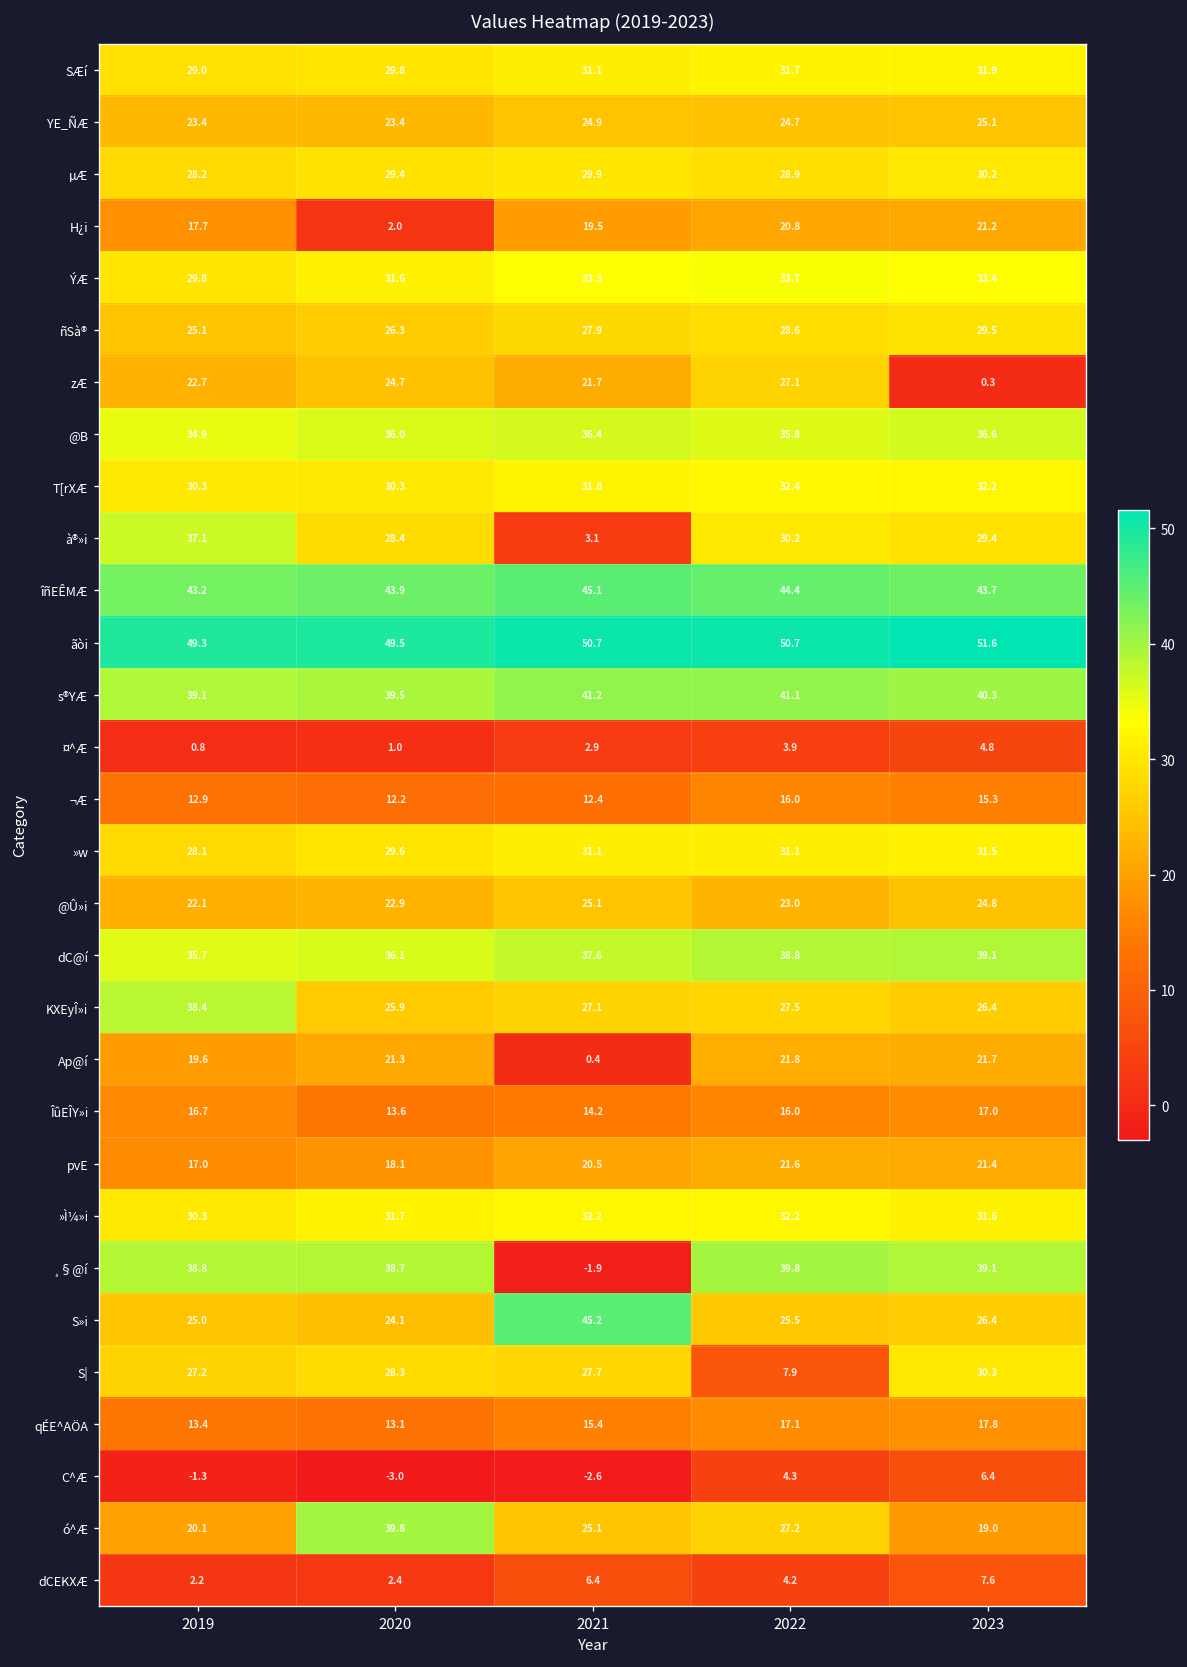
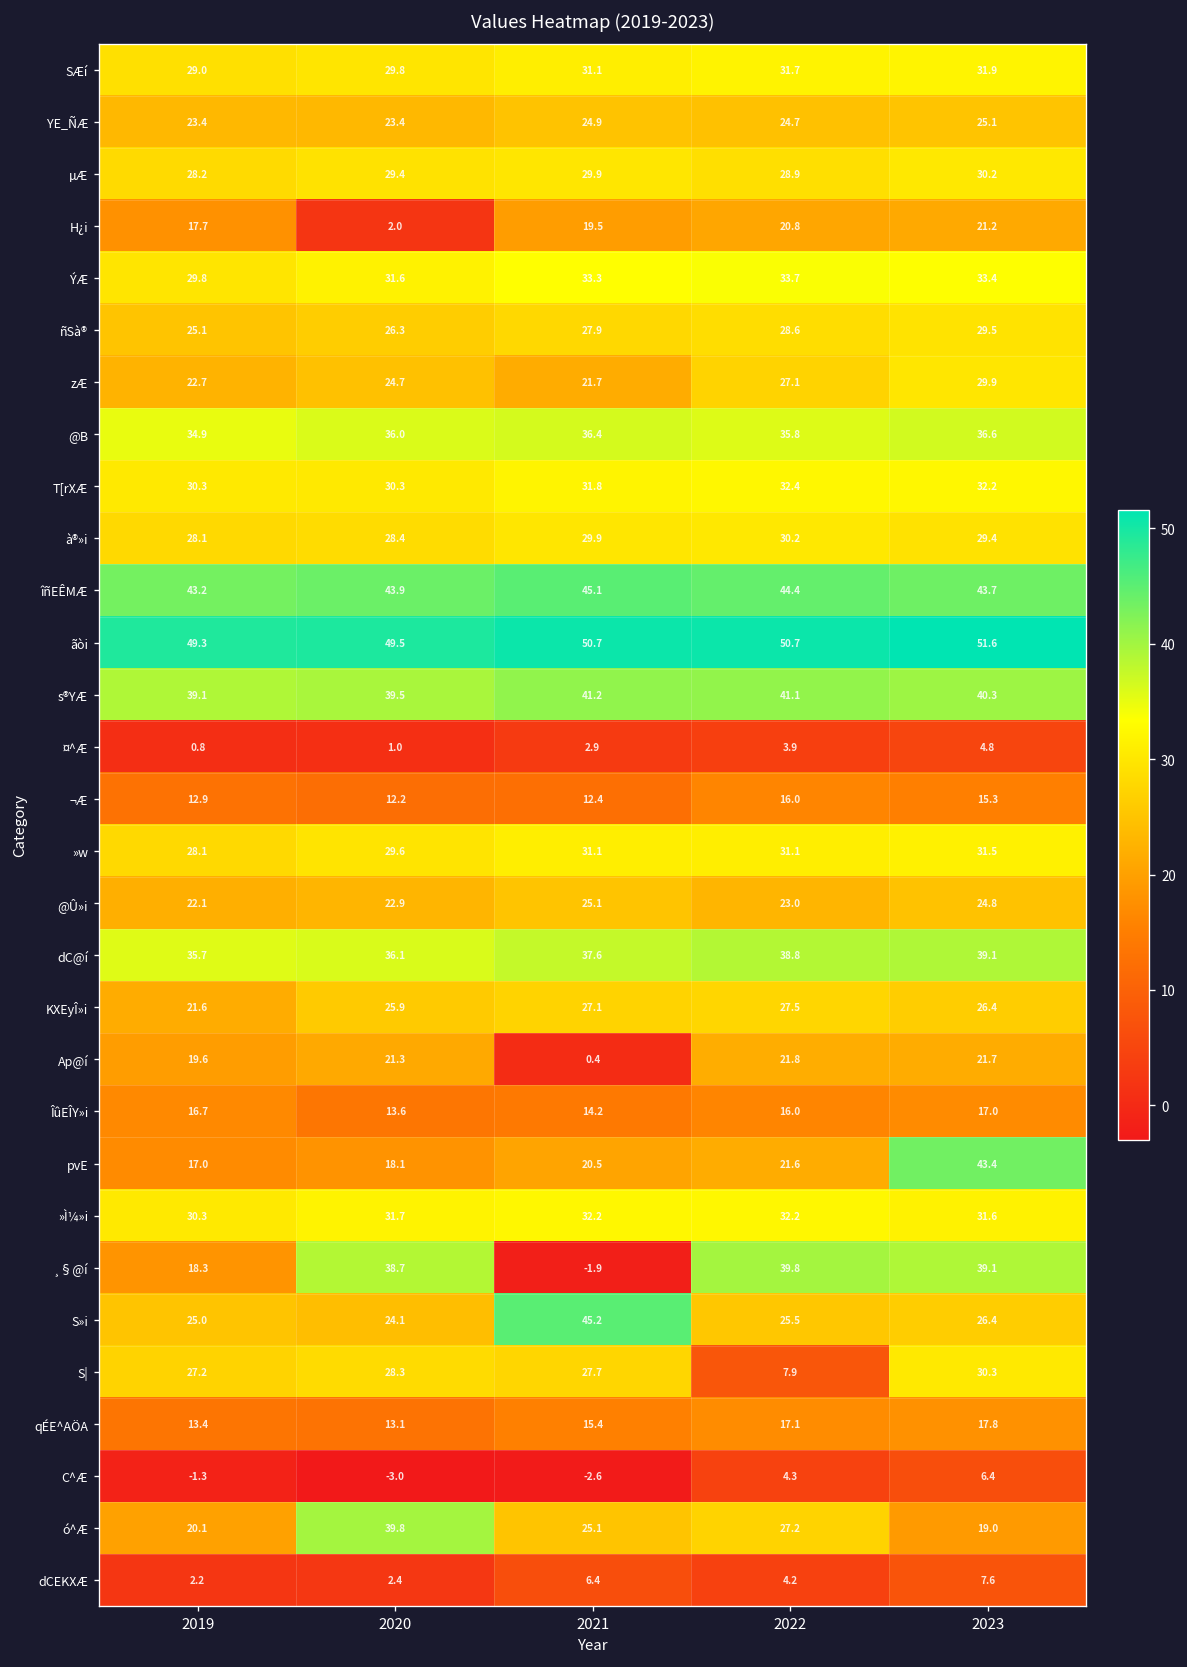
zÆ, 2023: 0.3 -> 29.9
à®»i, 2019: 37.1 -> 28.1
à®»i, 2021: 3.1 -> 29.9
KXEyÎ»i, 2019: 38.4 -> 21.6
pvE, 2023: 21.4 -> 43.4
¸§@í, 2019: 38.8 -> 18.3
